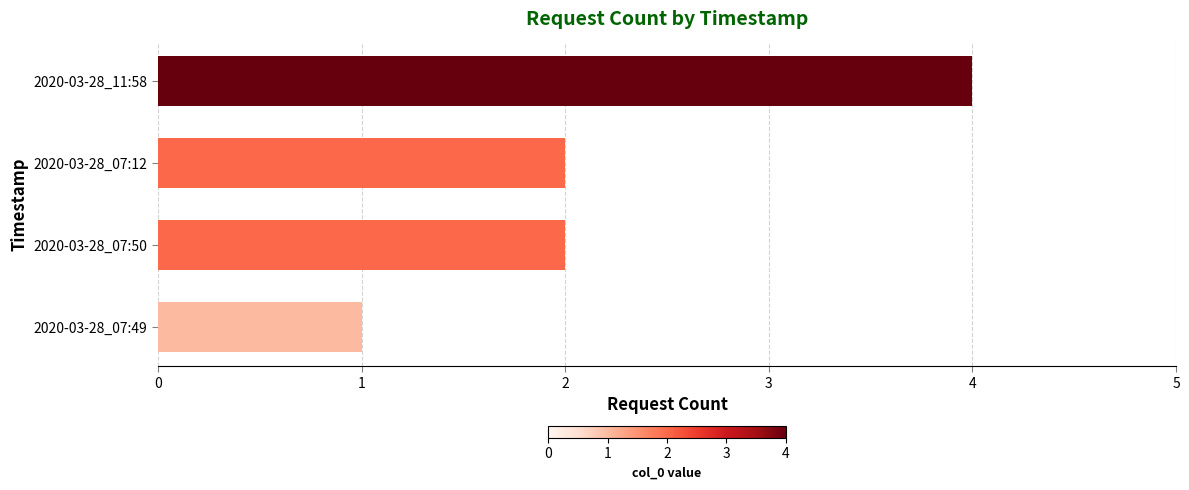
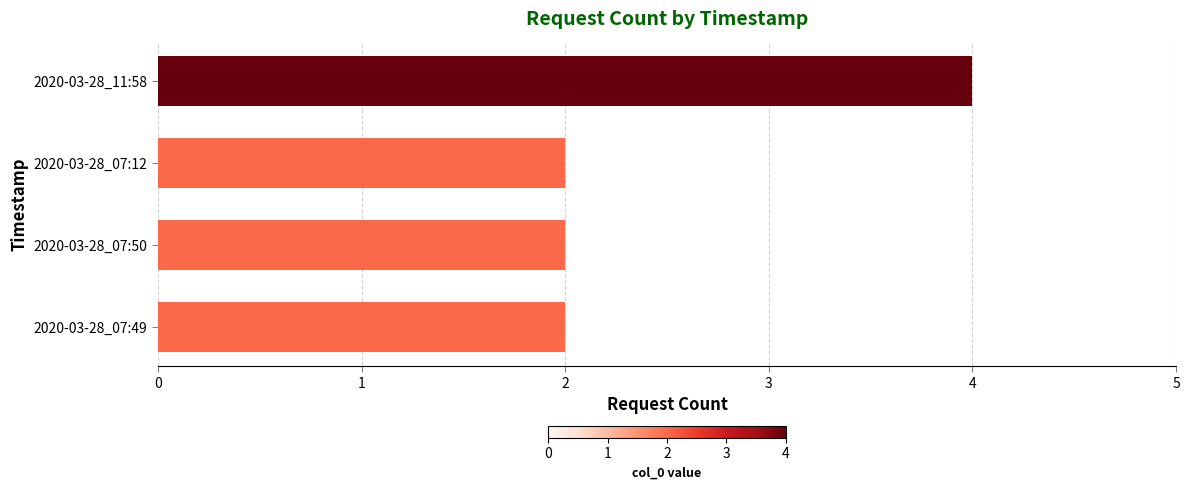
2020-03-28_07:49: 1 -> 2
